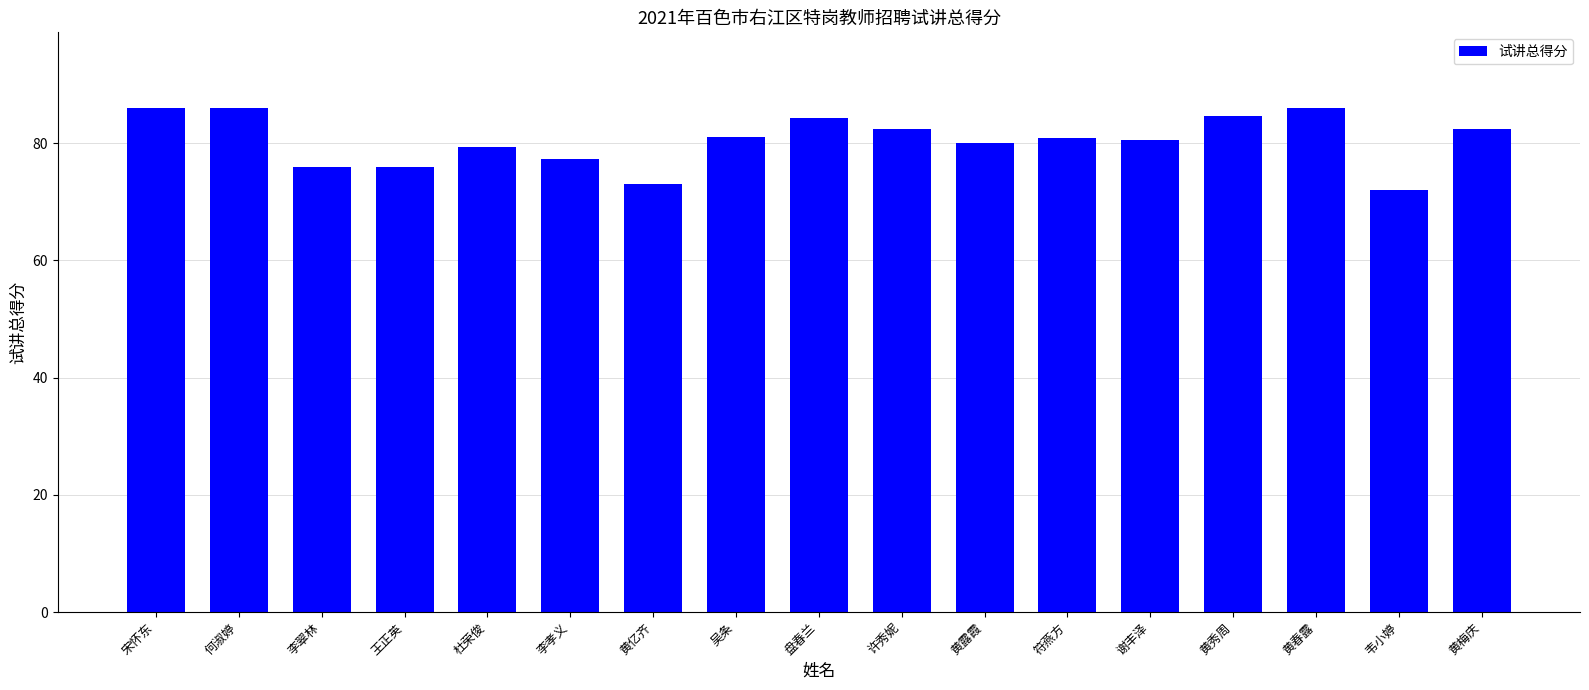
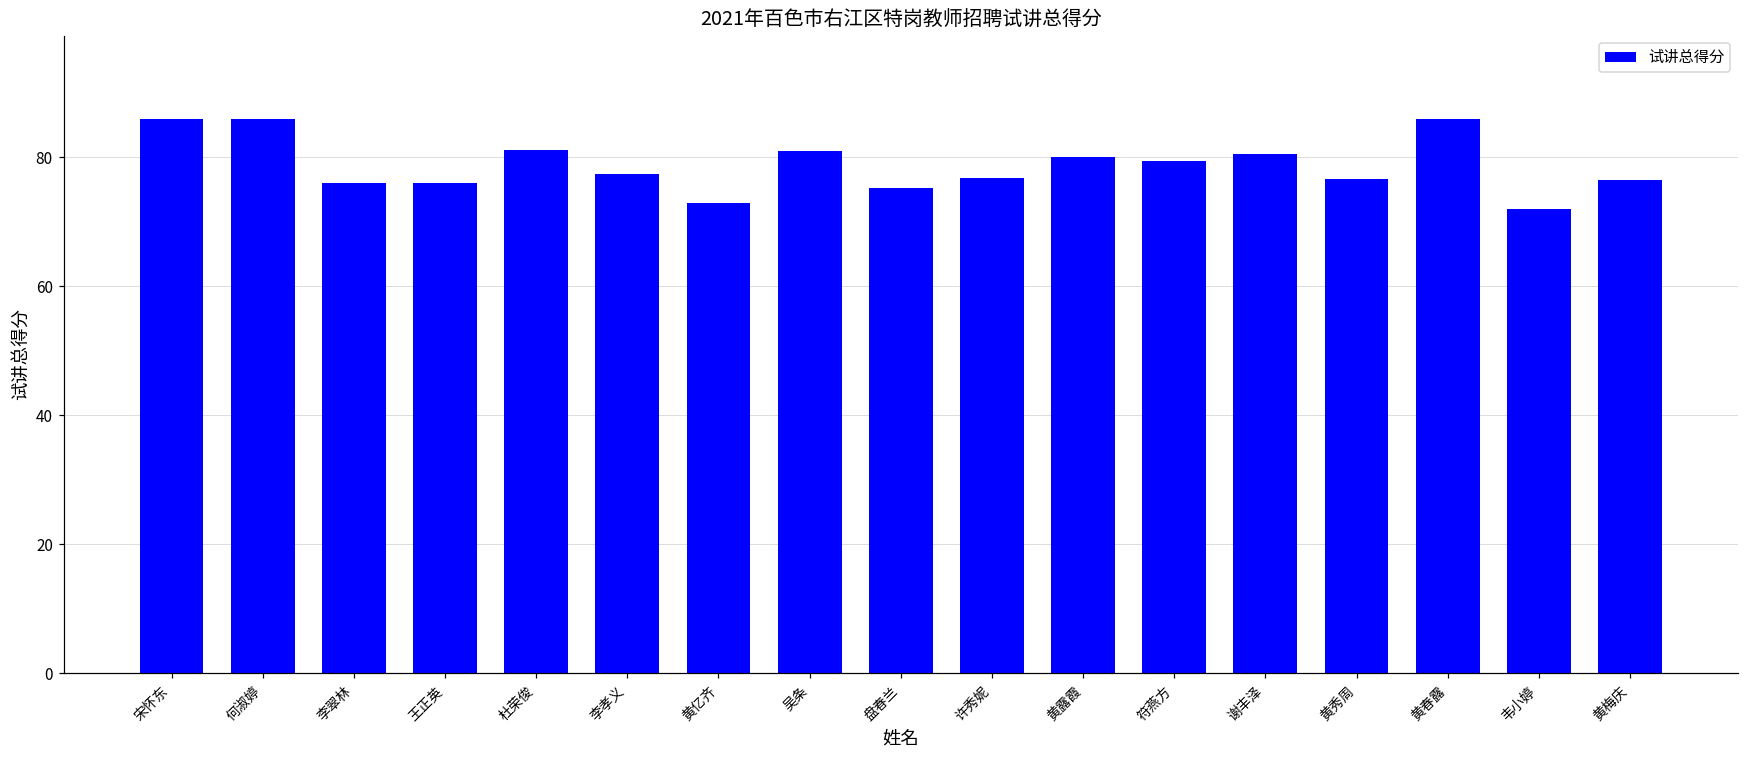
杜荣俊: 79 -> 81
盘春兰: 84 -> 75
许秀妮: 82 -> 77
符燕方: 81 -> 79
黄秀周: 85 -> 77
黄梅庆: 82 -> 77
